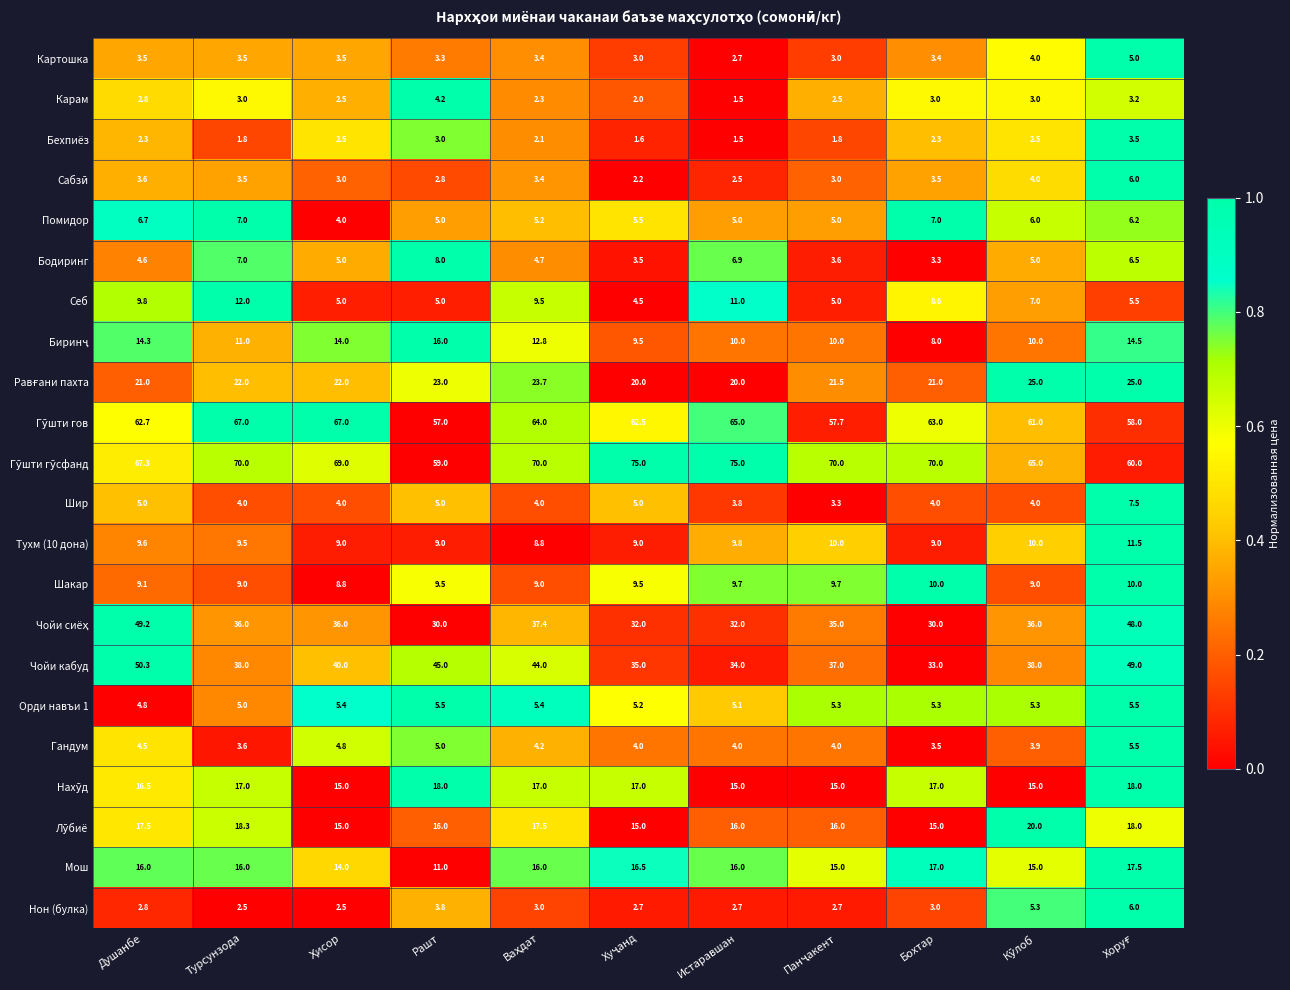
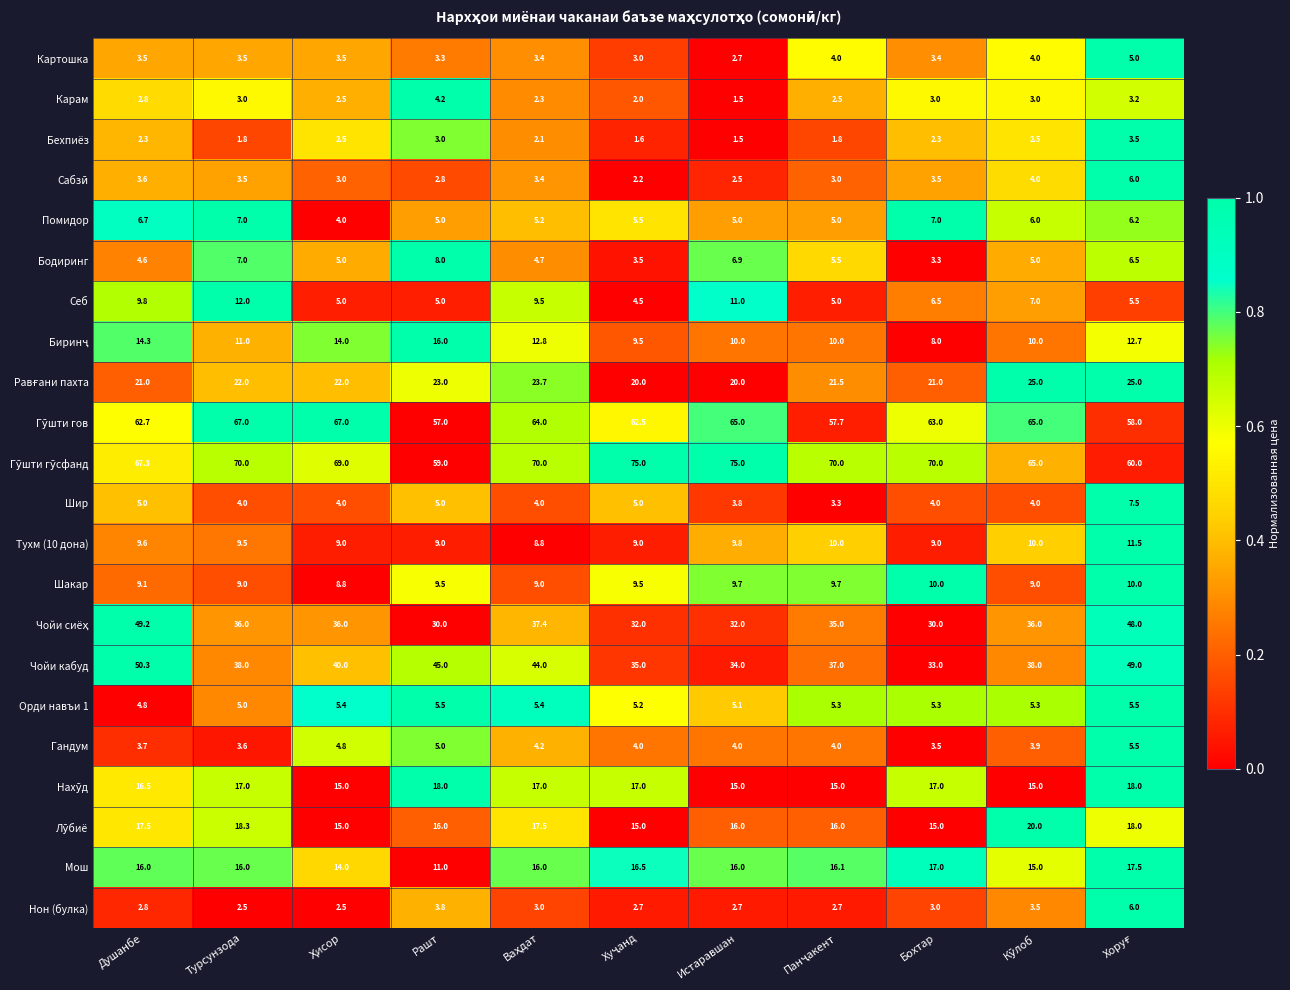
Картошка, Панҷакент: 3.0 -> 4.0
Бодиринг, Панҷакент: 3.6 -> 5.5
Себ, Бохтар: 8.6 -> 6.5
Биринҷ, Хоруғ: 14.5 -> 12.7
Гӯшти гов, Кӯлоб: 61.0 -> 65.0
Гандум, Душанбе: 4.5 -> 3.7
Мош, Панҷакент: 15.0 -> 16.1
Нон (булка), Кӯлоб: 5.3 -> 3.5
